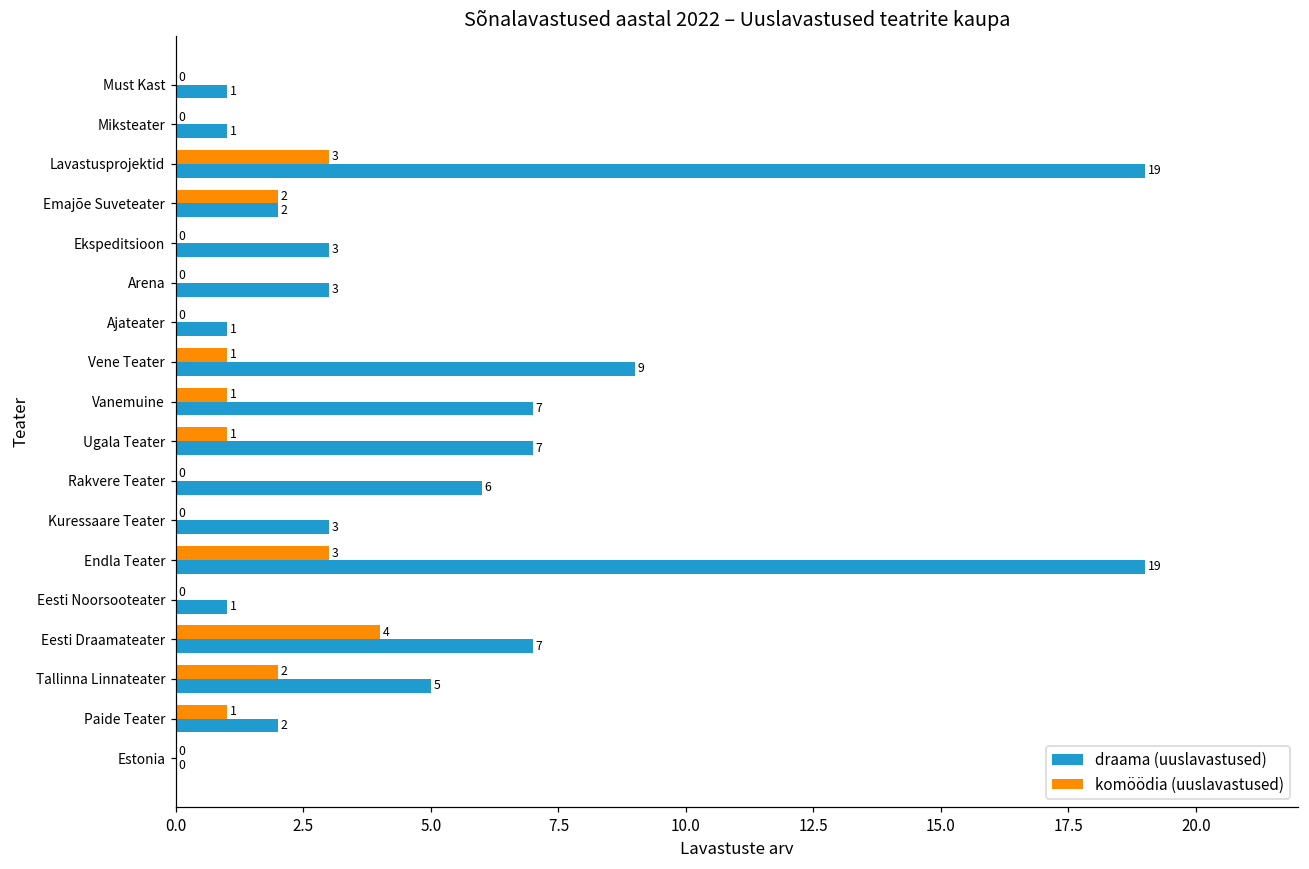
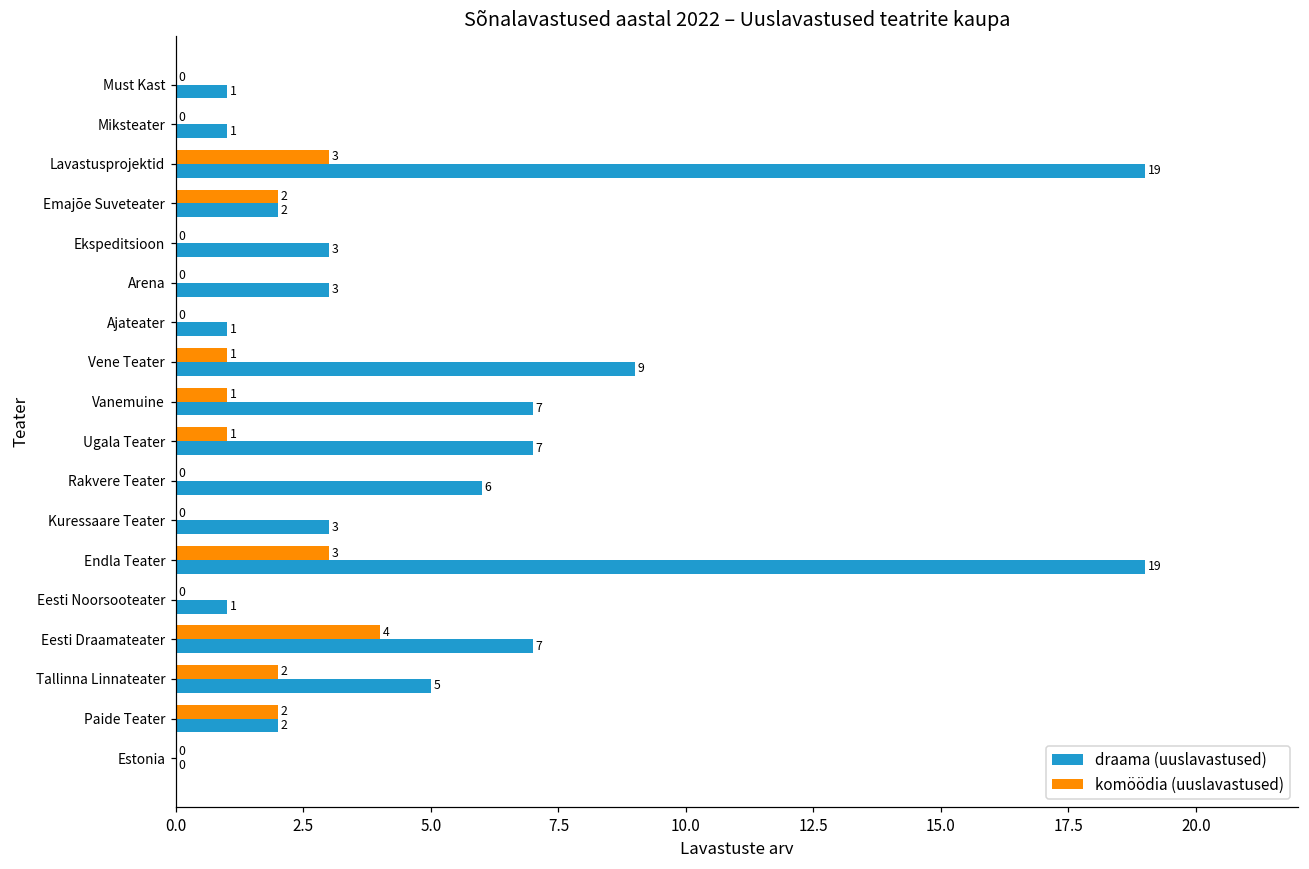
komöödia (uuslavastused), Paide Teater: 1 -> 2
